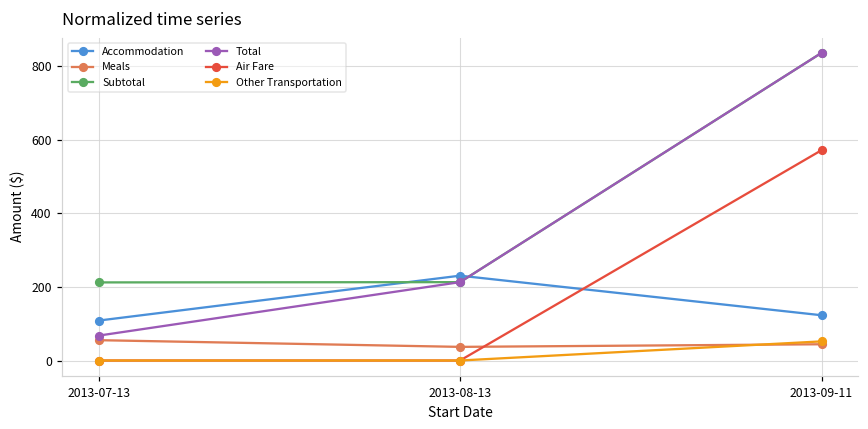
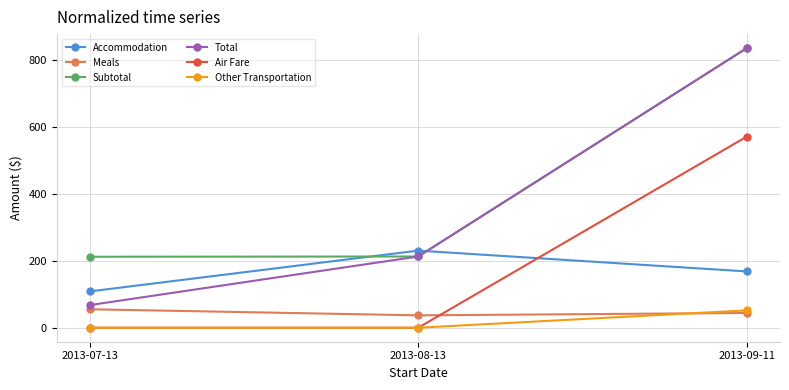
Accommodation, 2013-09-11: 120 -> 170
